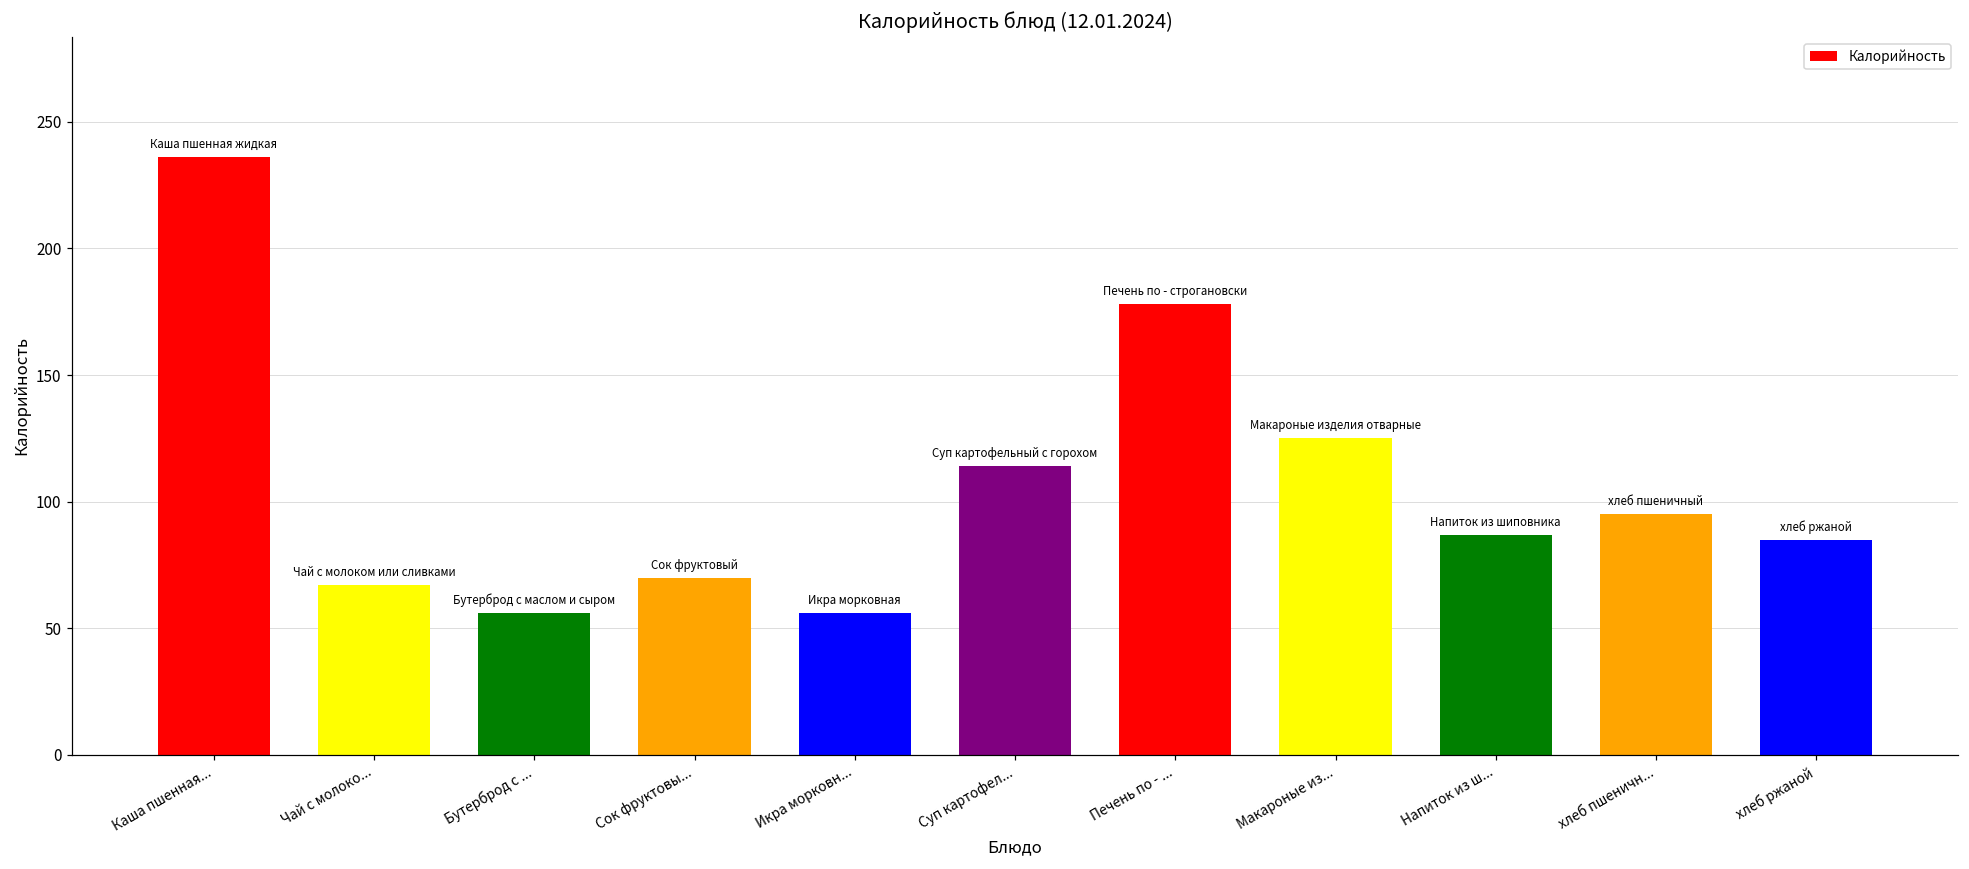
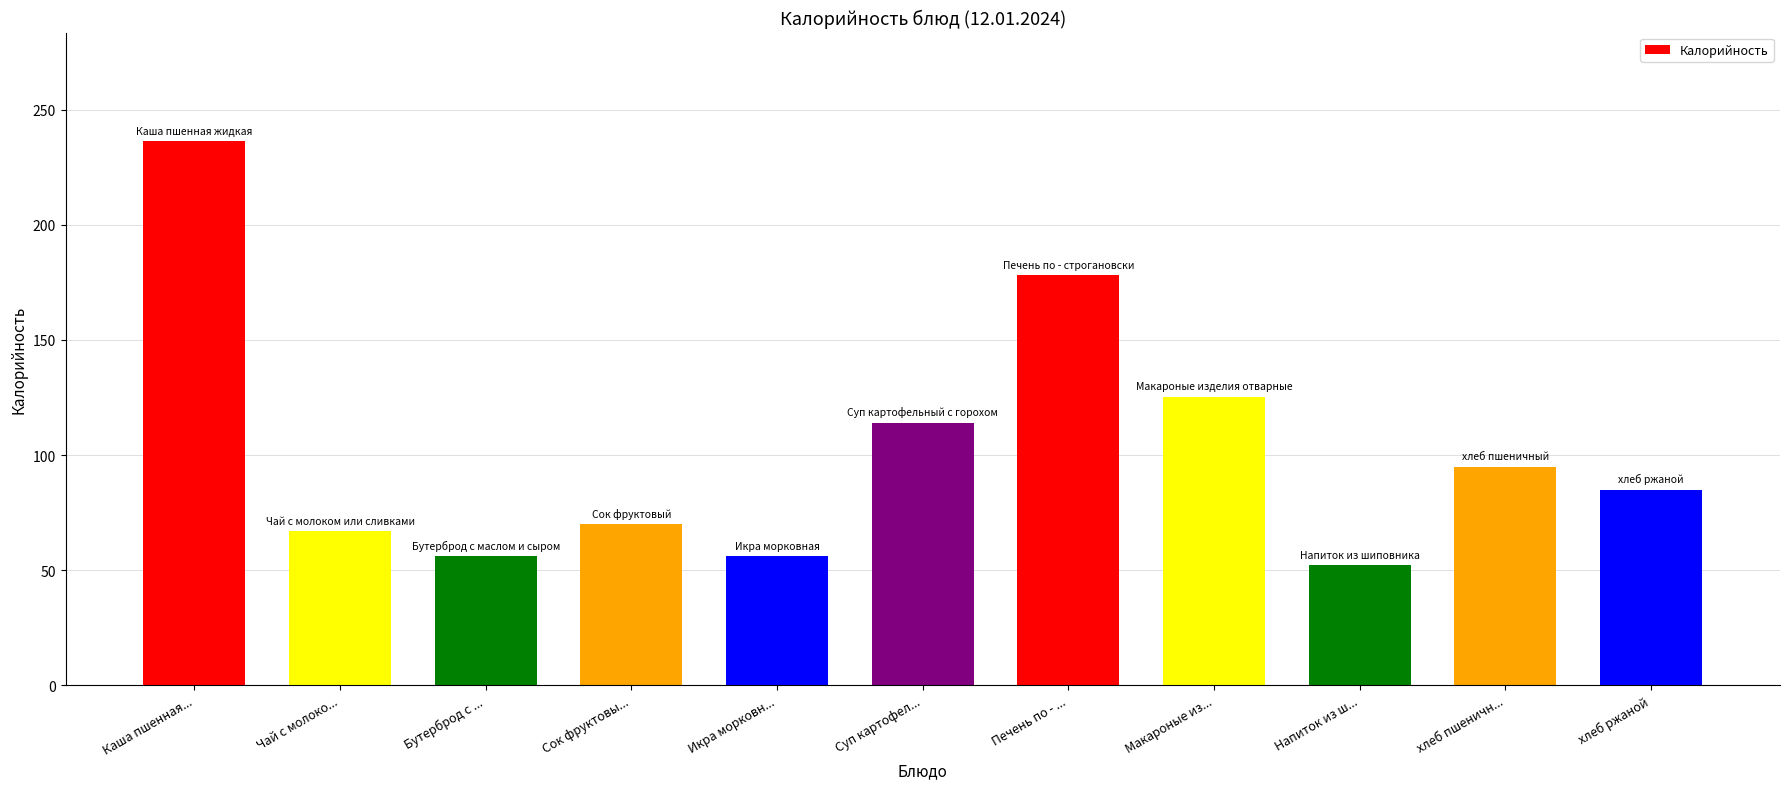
Напиток из ш...: 87 -> 52
